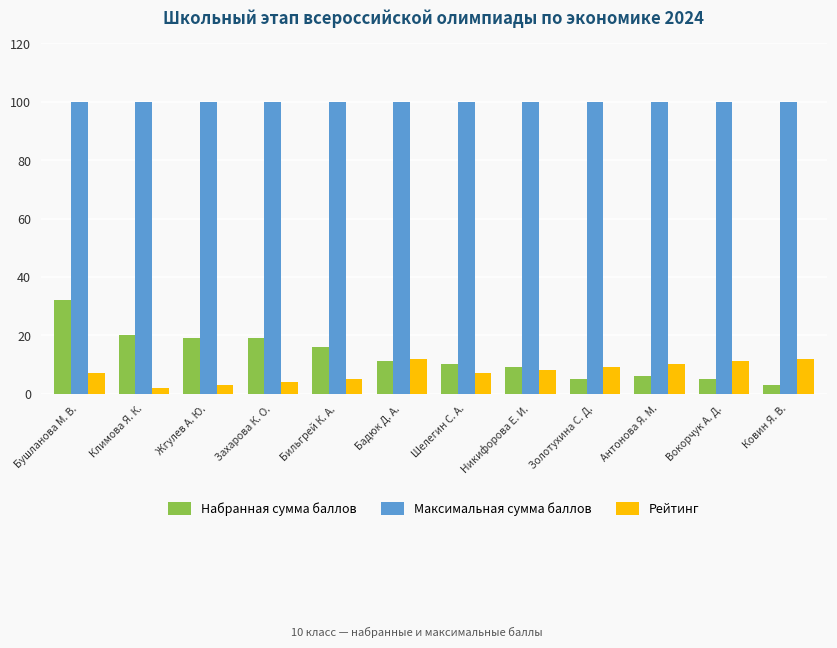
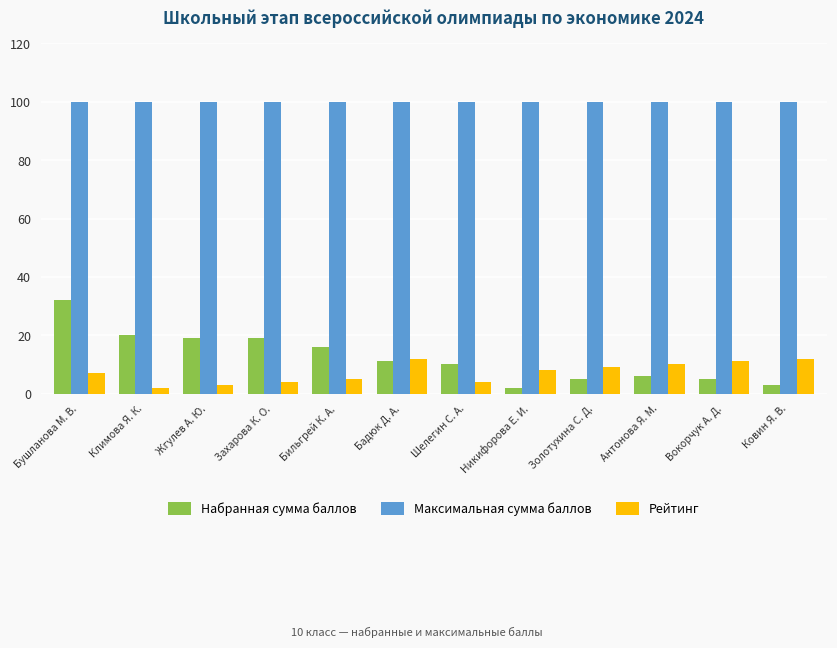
Рейтинг, Шелегин С. А.: 7 -> 4
Набранная сумма баллов, Никифорова Е. И.: 9 -> 2
